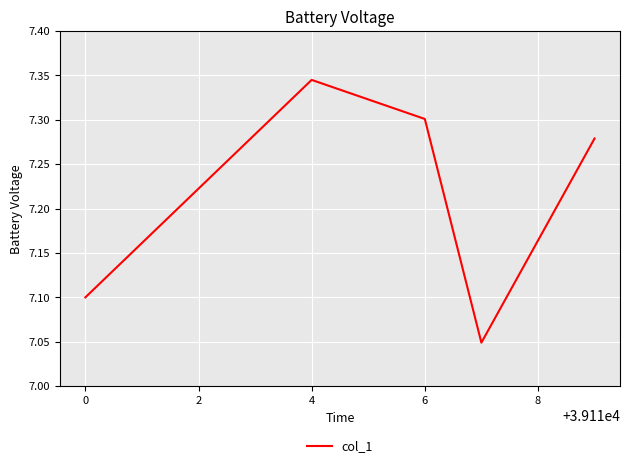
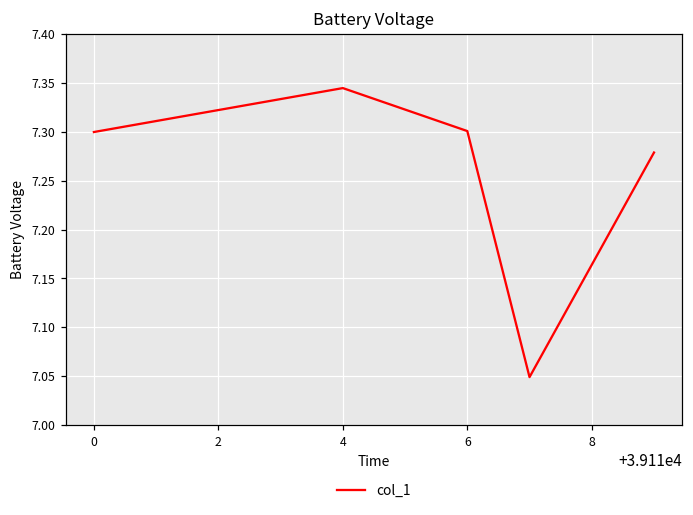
0: 7.1 -> 7.3
